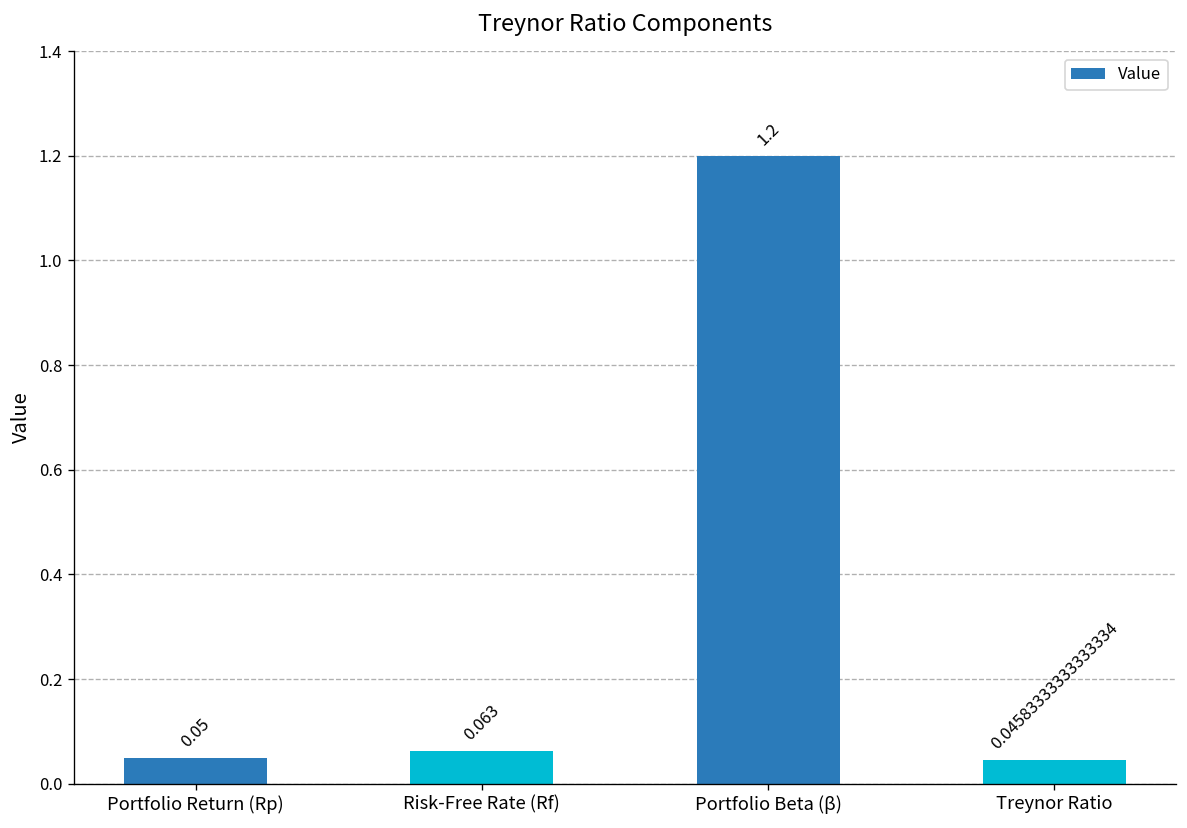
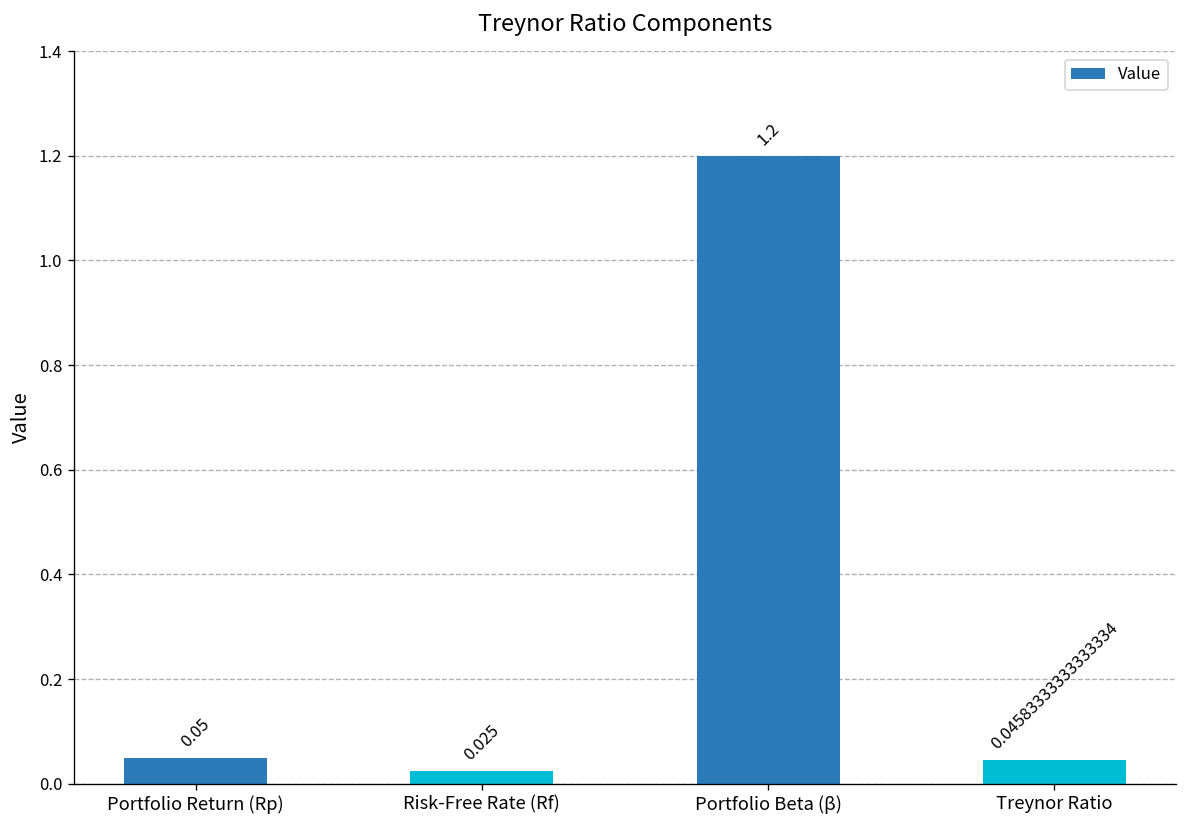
Risk-Free Rate (Rf): 0.063 -> 0.025
